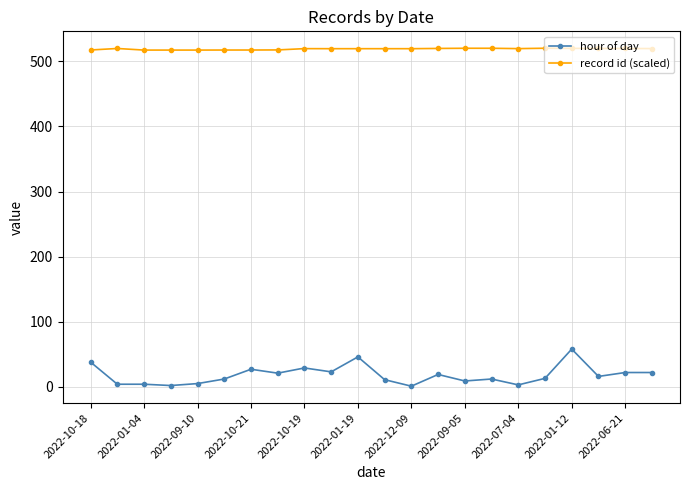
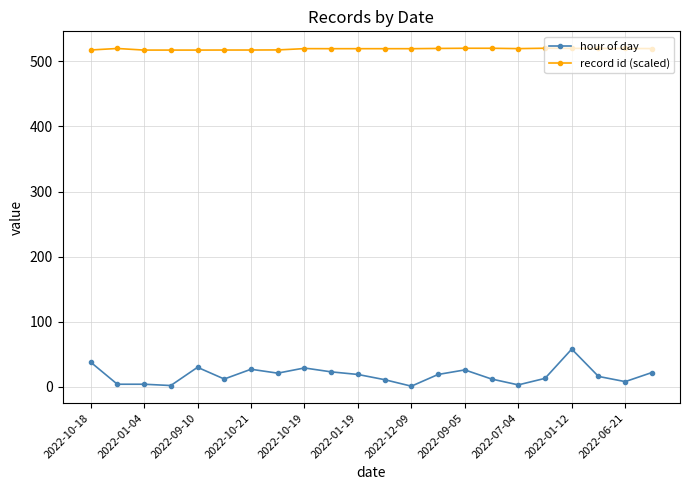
hour of day, 2022-09-10: 10 -> 30
hour of day, 2022-01-19: 50 -> 20
hour of day, 2022-09-05: 10 -> 30
hour of day, 2022-06-21: 20 -> 10
